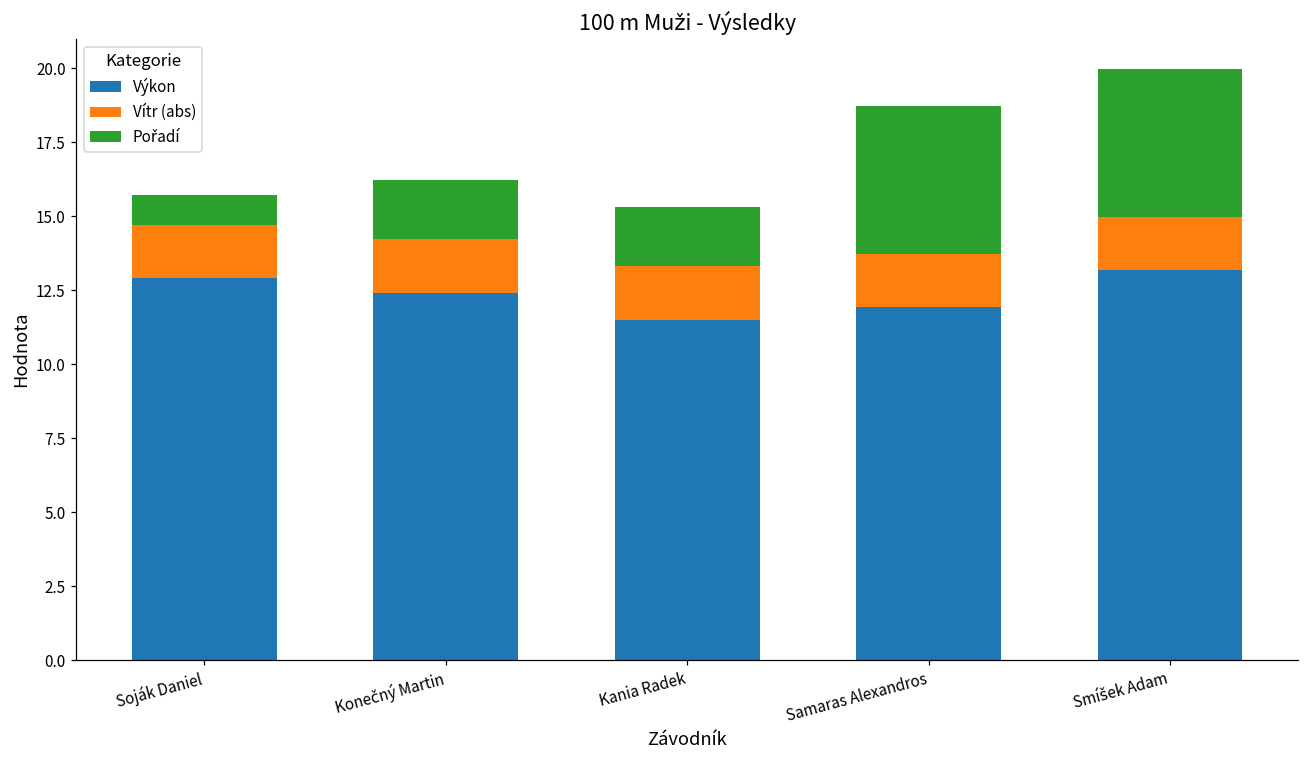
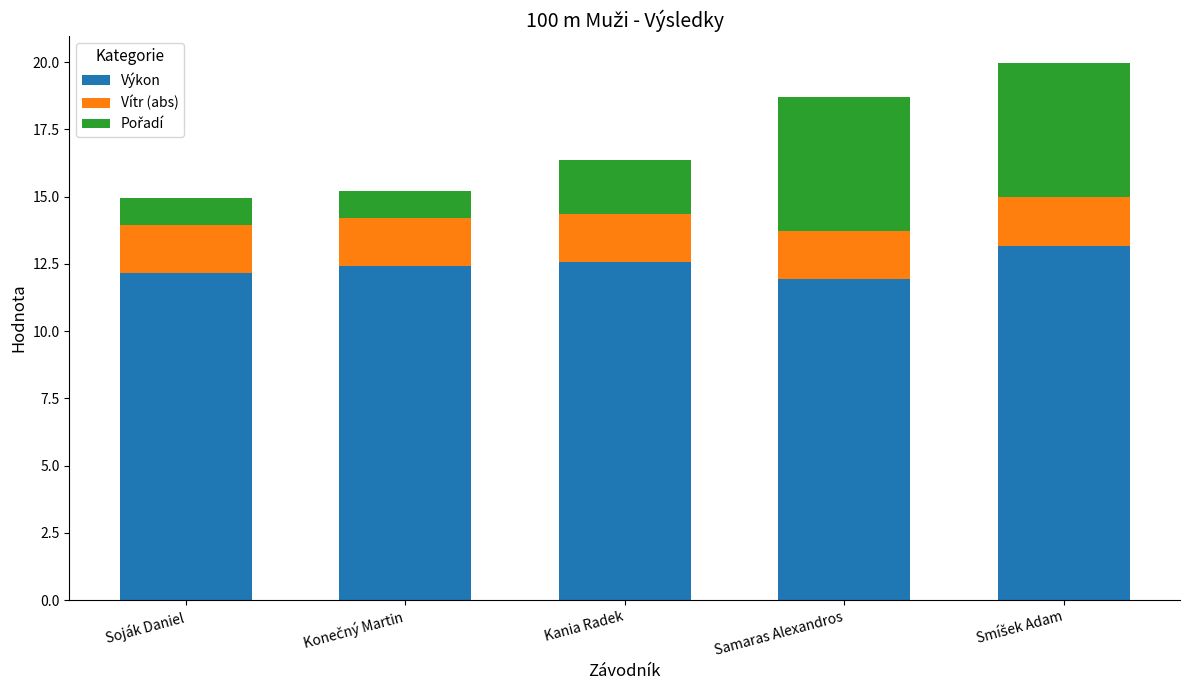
Výkon, Soják Daniel: 12.9 -> 12.2
Pořadí, Konečný Martin: 2 -> 1
Výkon, Kania Radek: 11.5 -> 12.6
